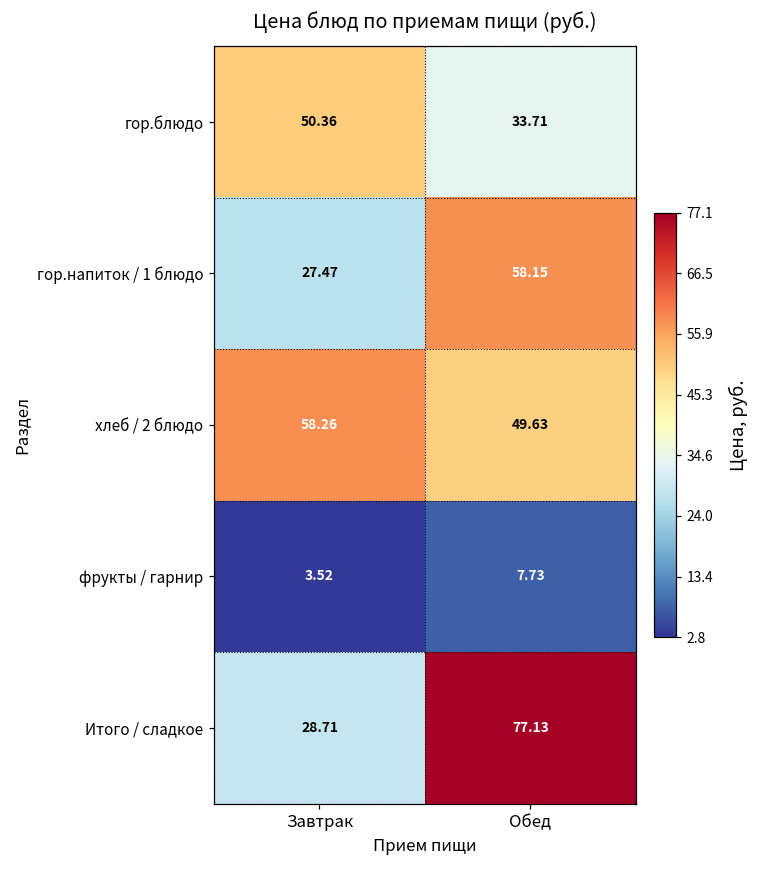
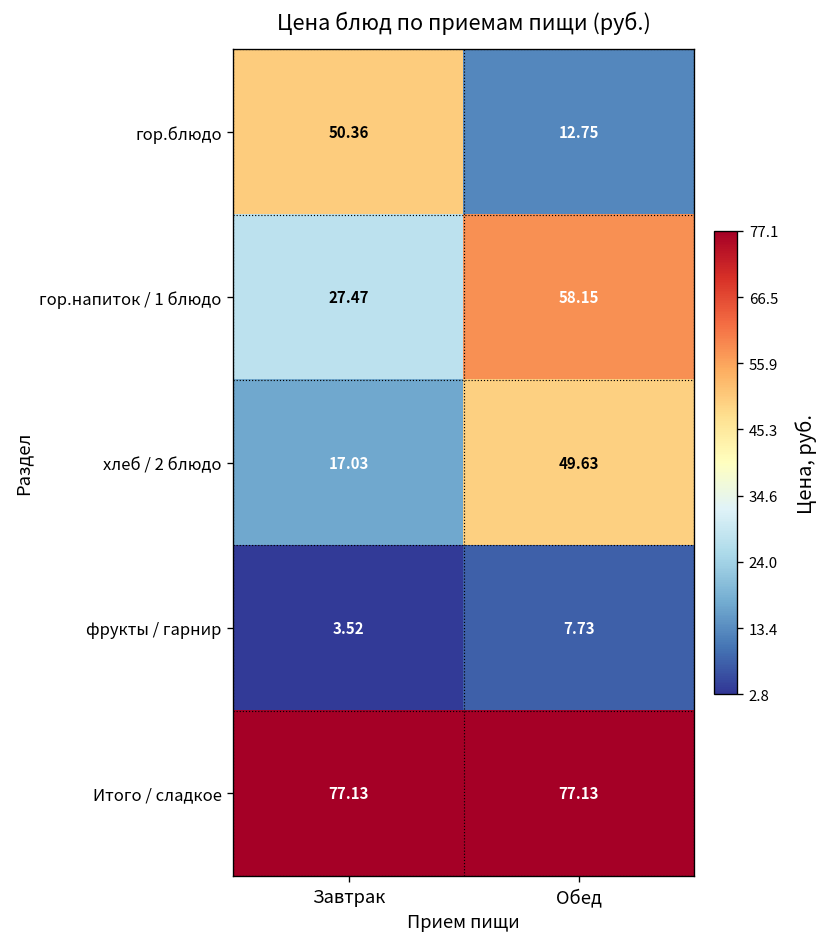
гор.блюдо, Обед: 33.71 -> 12.75
хлеб / 2 блюдо, Завтрак: 58.26 -> 17.03
Итого / сладкое, Завтрак: 28.71 -> 77.13
